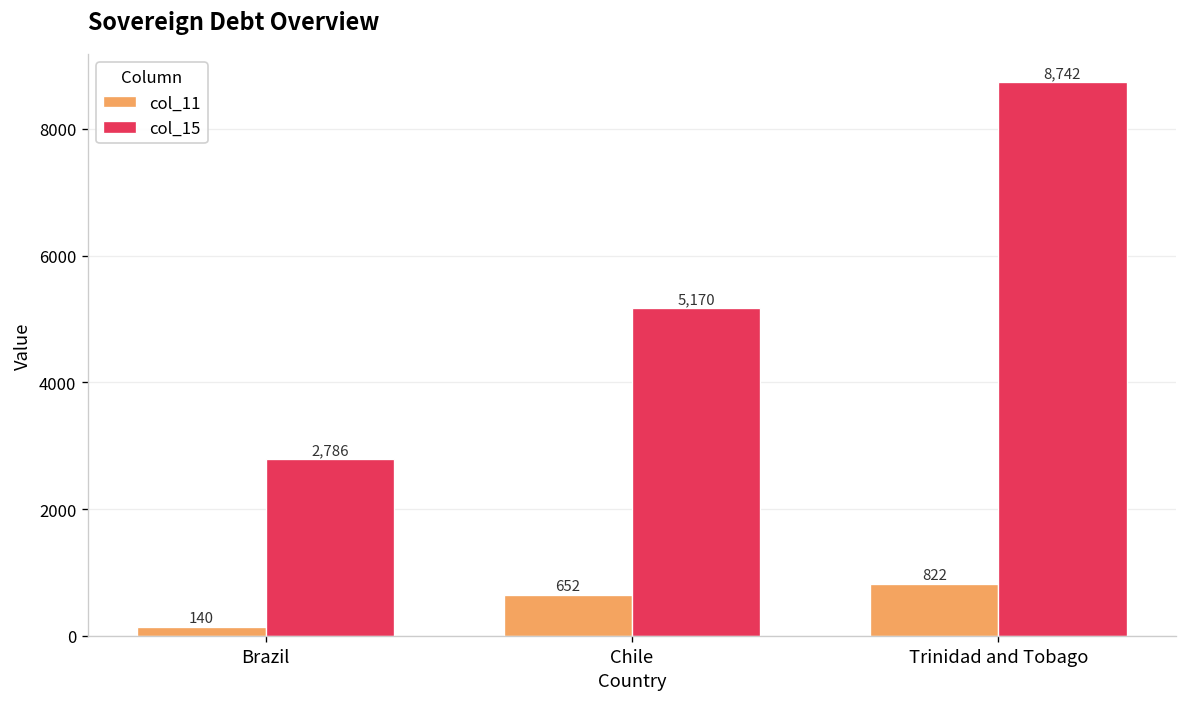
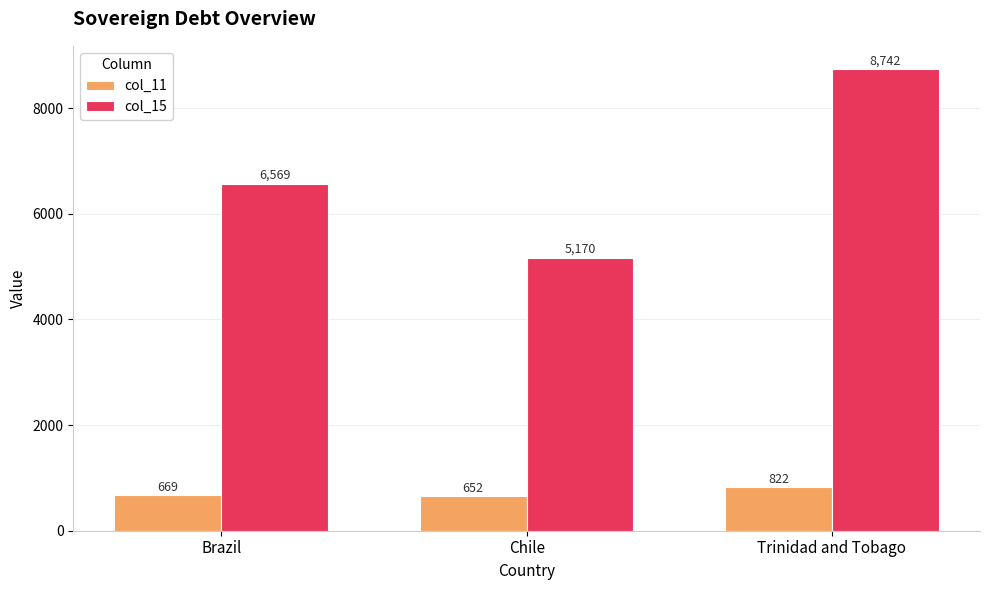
col_11, Brazil: 140 -> 669
col_15, Brazil: 2,786 -> 6,569
